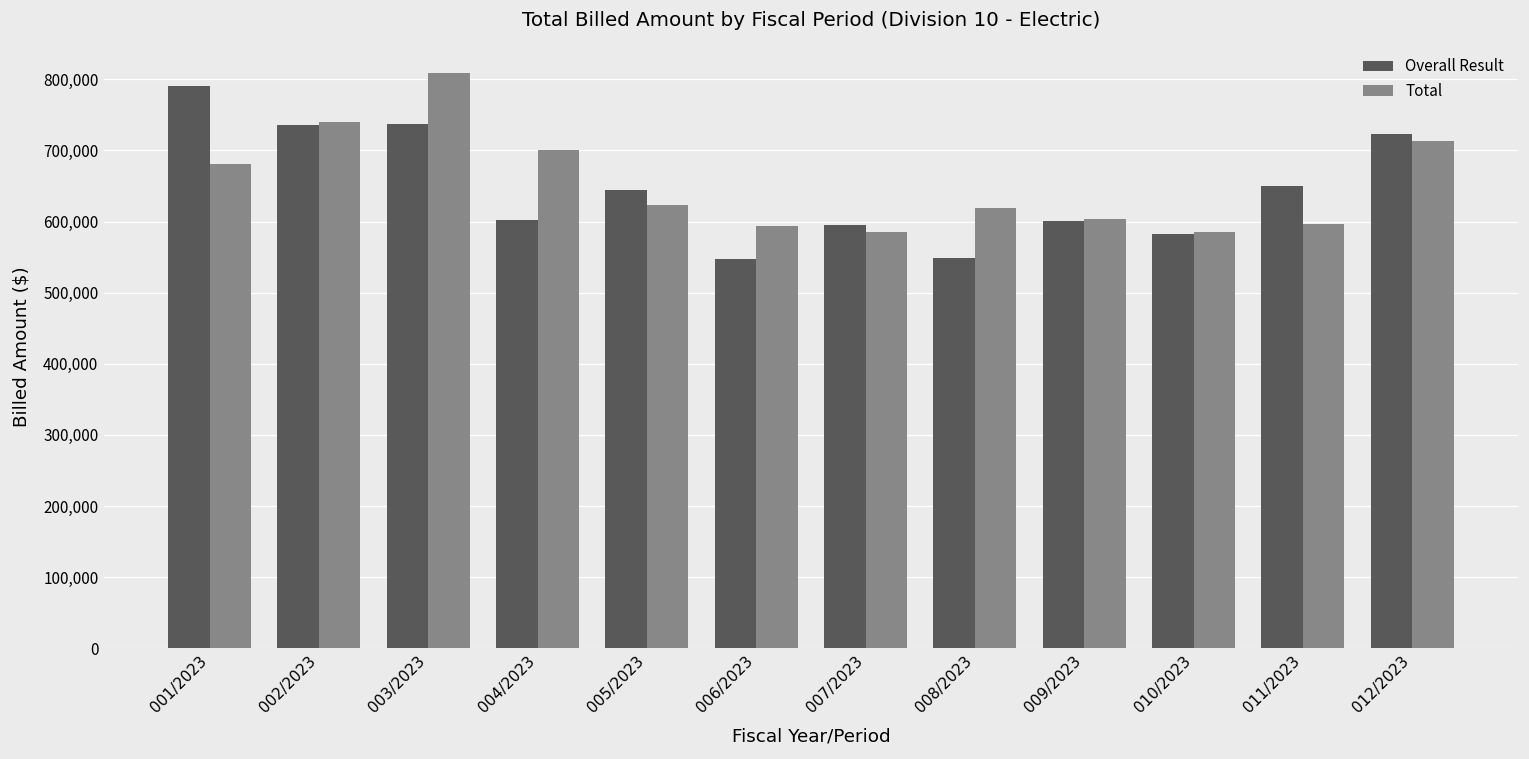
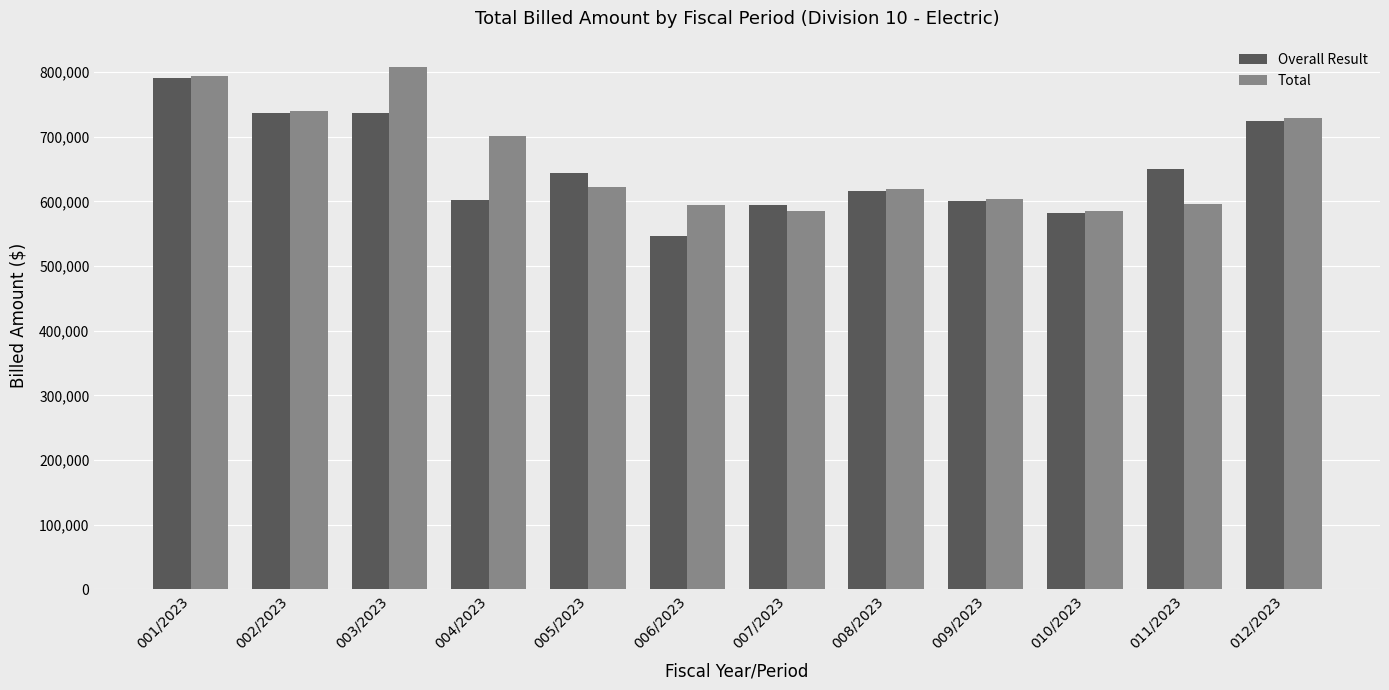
Total, 001/2023: 680,000 -> 790,000
Overall Result, 008/2023: 550,000 -> 620,000
Total, 012/2023: 710,000 -> 730,000
